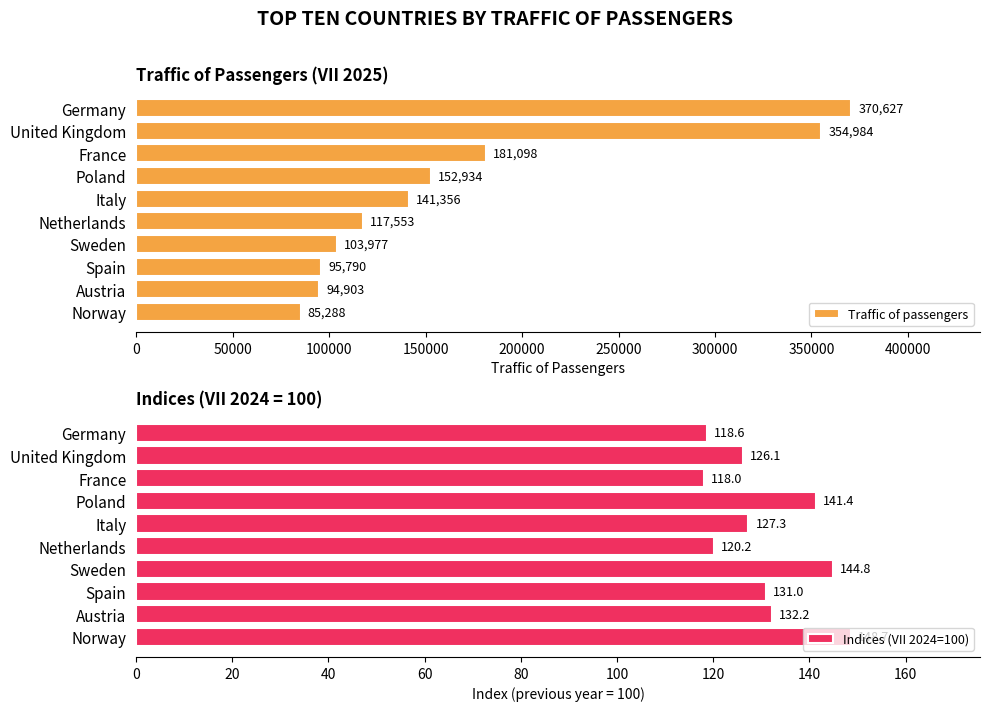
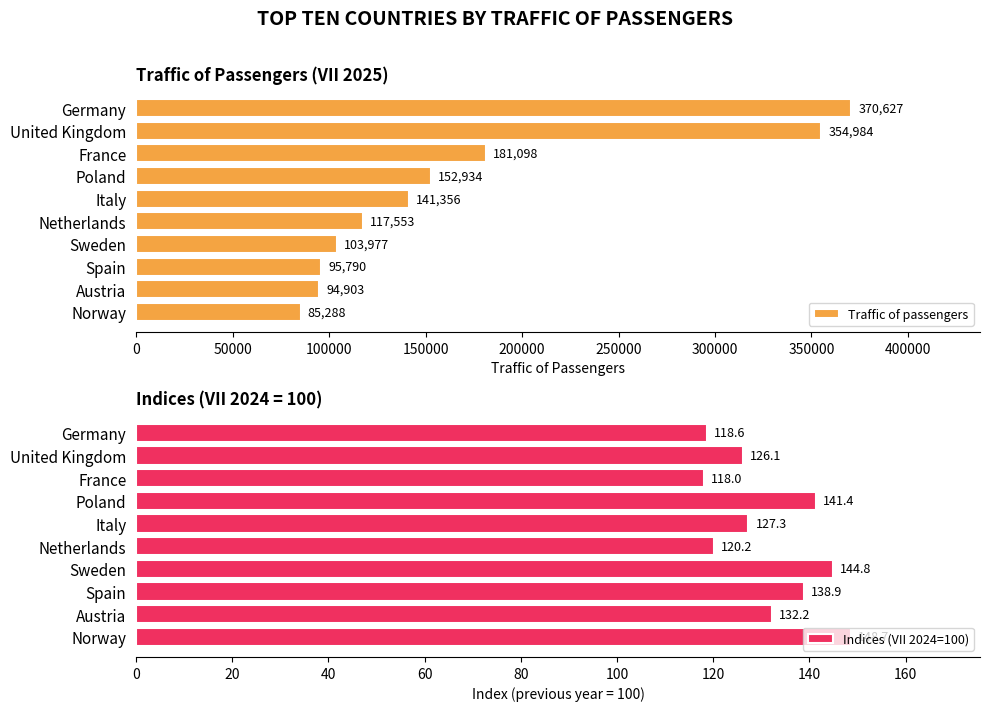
Indices (VII 2024 = 100), Spain: 131.0 -> 138.9
